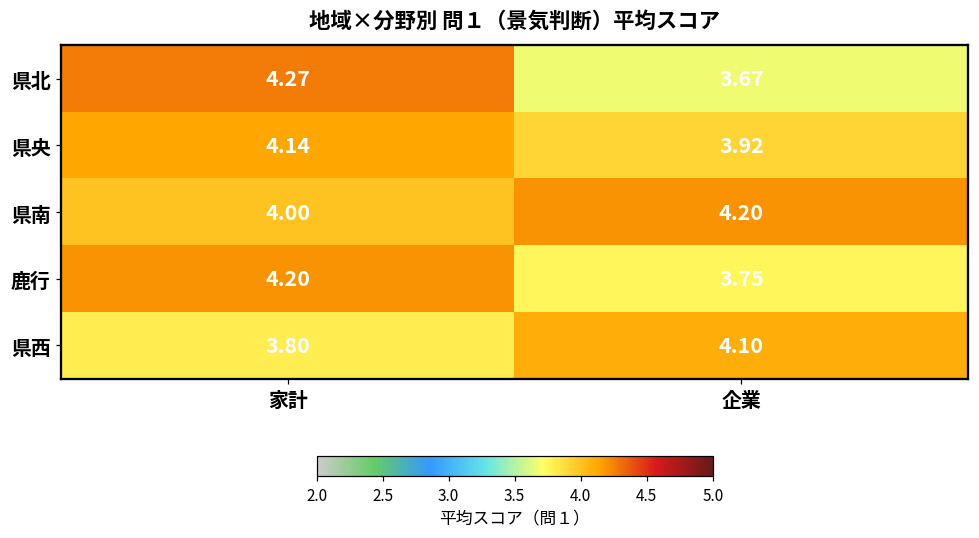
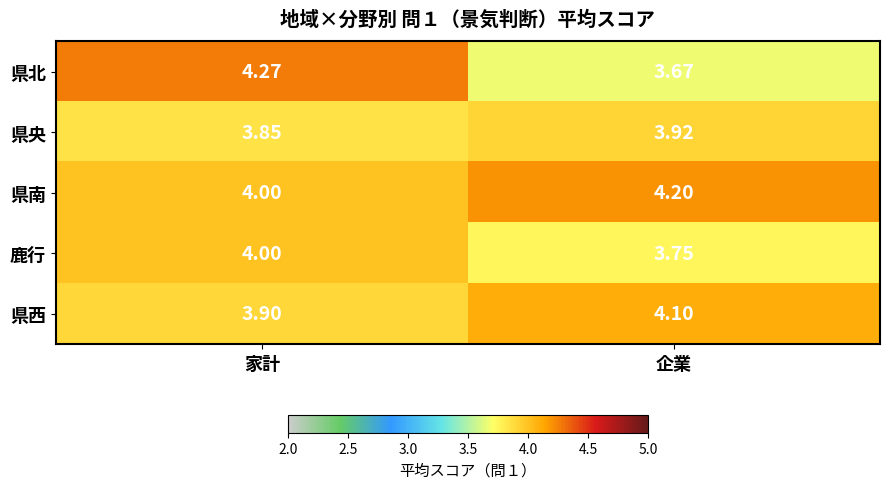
県央, 家計: 4.14 -> 3.85
鹿行, 家計: 4.20 -> 4.00
県西, 家計: 3.80 -> 3.90
